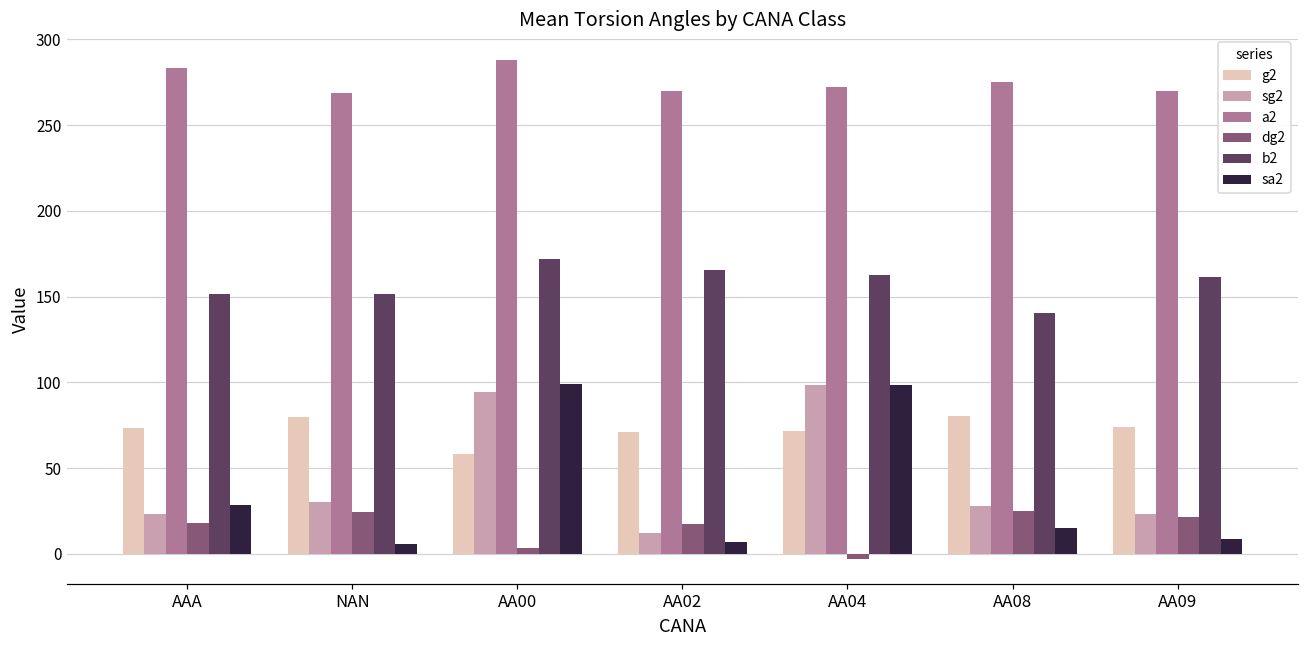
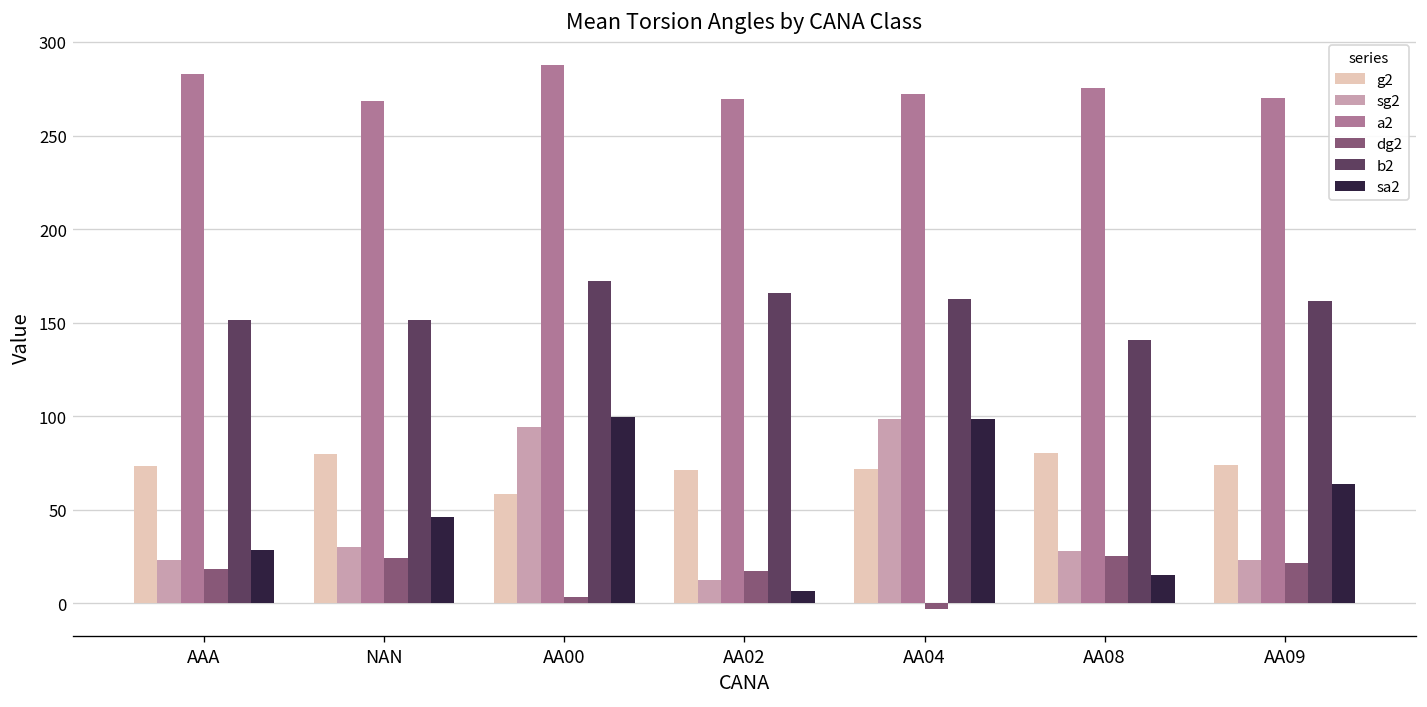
sa2, NAN: 6 -> 46
sa2, AA09: 9 -> 64
